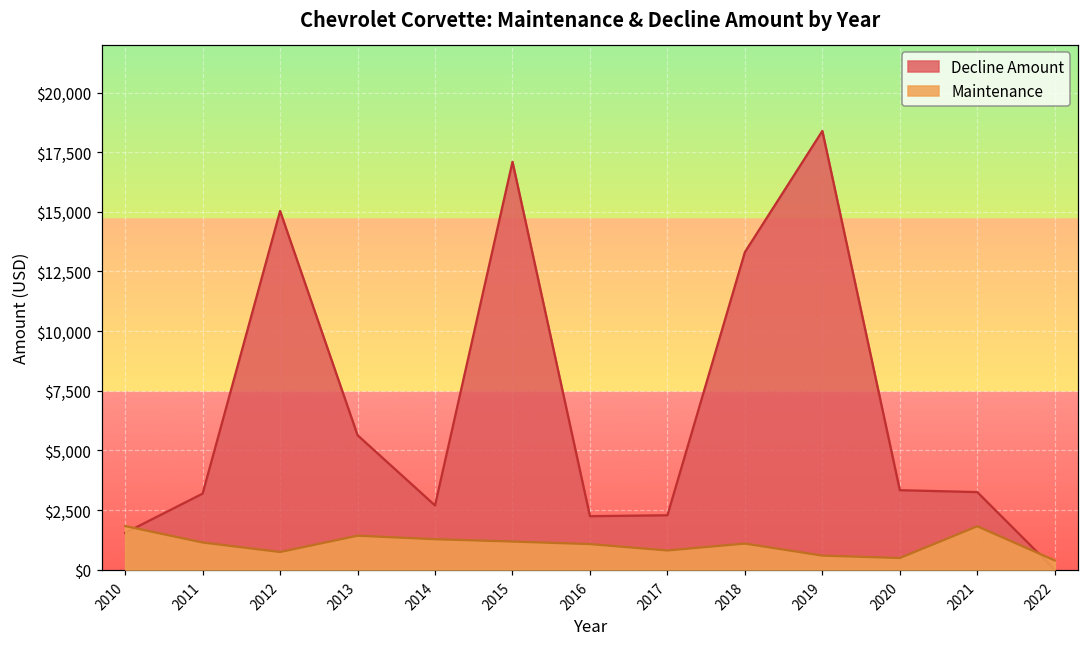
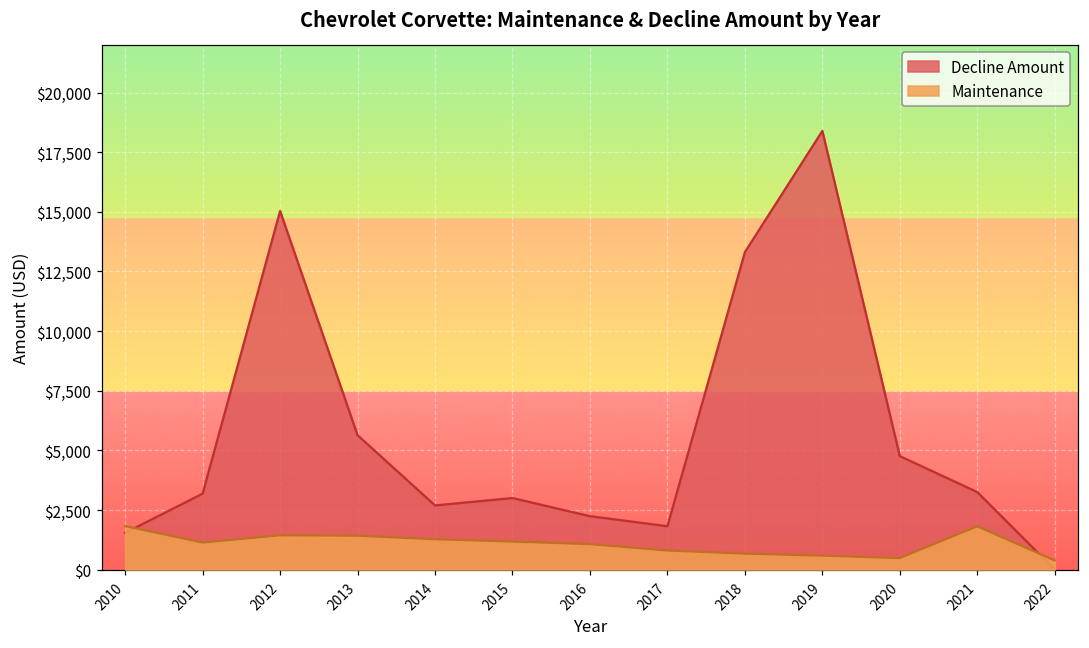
Maintenance, 2012: $700 -> $1,400
Decline Amount, 2015: $17,100 -> $3,000
Decline Amount, 2017: $2,300 -> $1,800
Maintenance, 2018: $1,100 -> $700
Decline Amount, 2020: $3,300 -> $4,800
